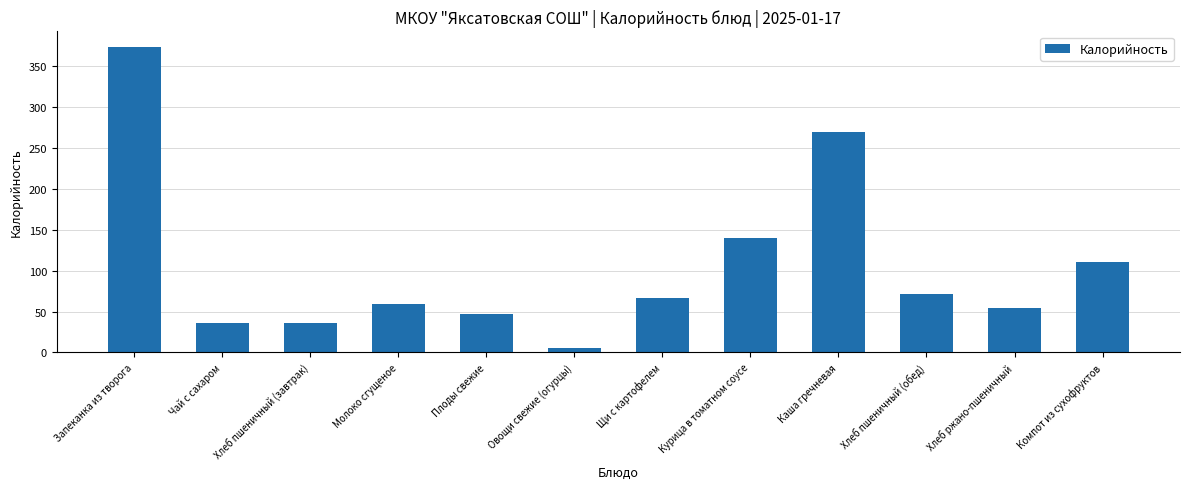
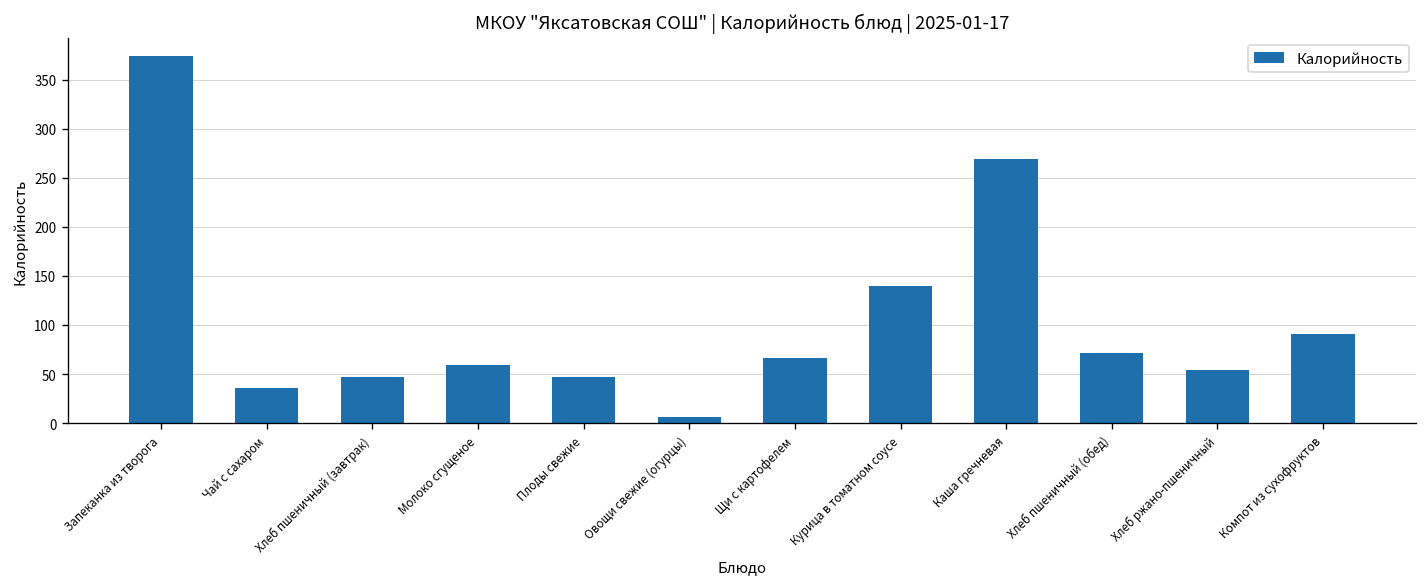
Хлеб пшеничный (завтрак): 40 -> 50
Компот из сухофруктов: 110 -> 90
